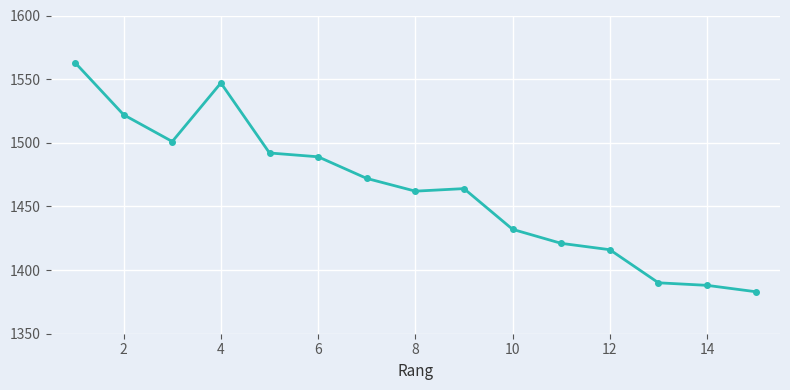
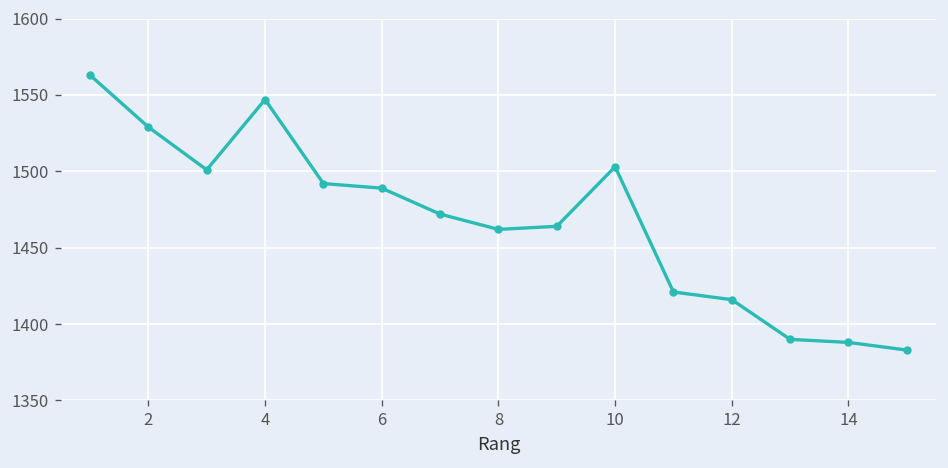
2: 1522 -> 1529
10: 1432 -> 1503
